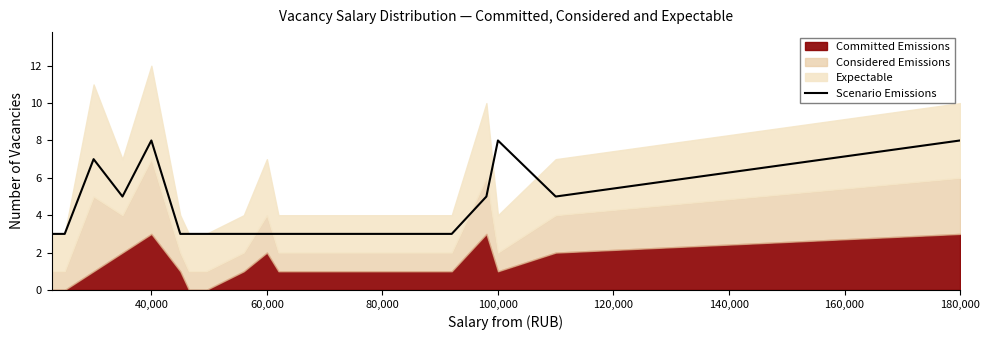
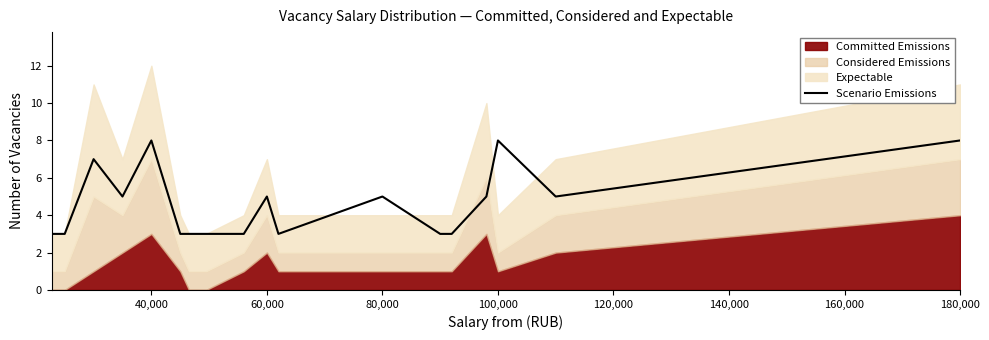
Scenario Emissions, 60,000: 3 -> 5
Scenario Emissions, 80,000: 3 -> 5
Committed Emissions, 180,000: 3 -> 4
